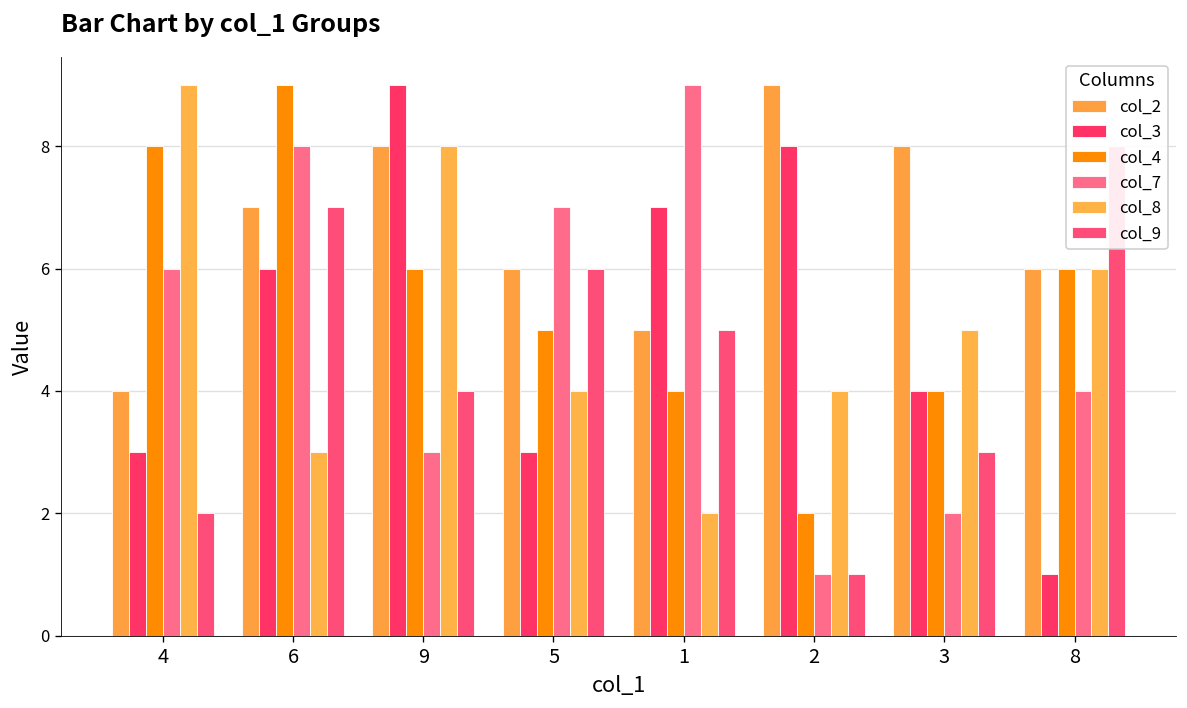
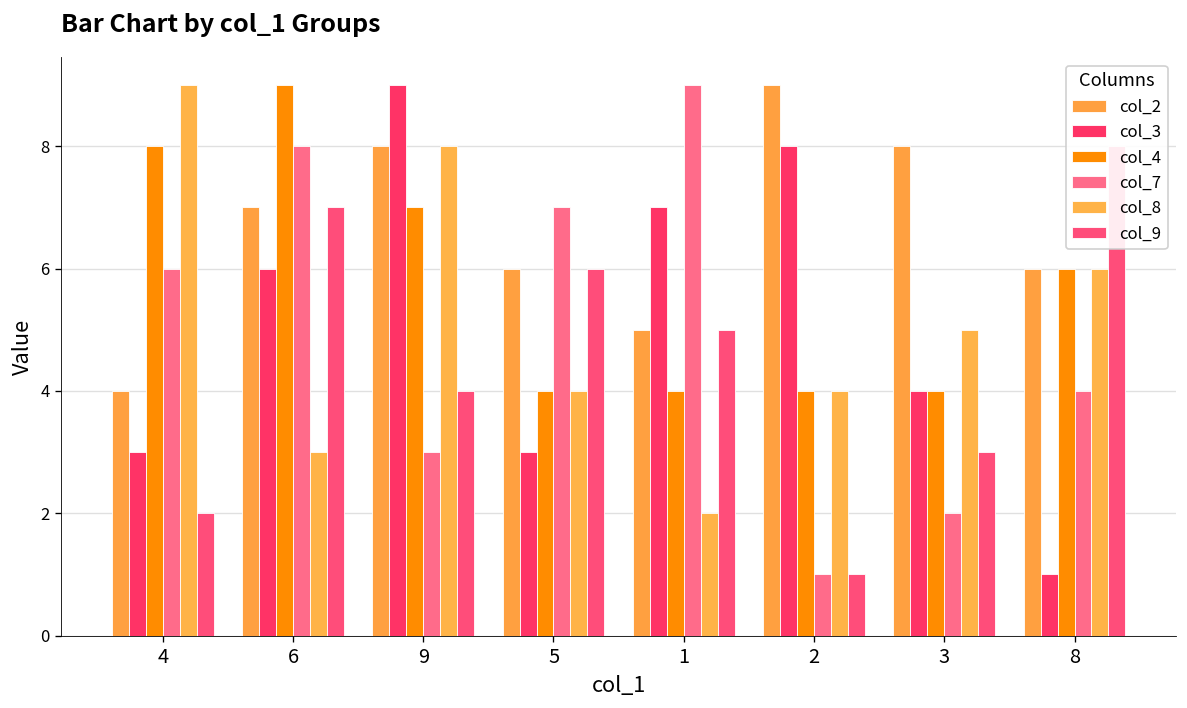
col_4, 9: 6 -> 7
col_4, 5: 5 -> 4
col_4, 2: 2 -> 4
